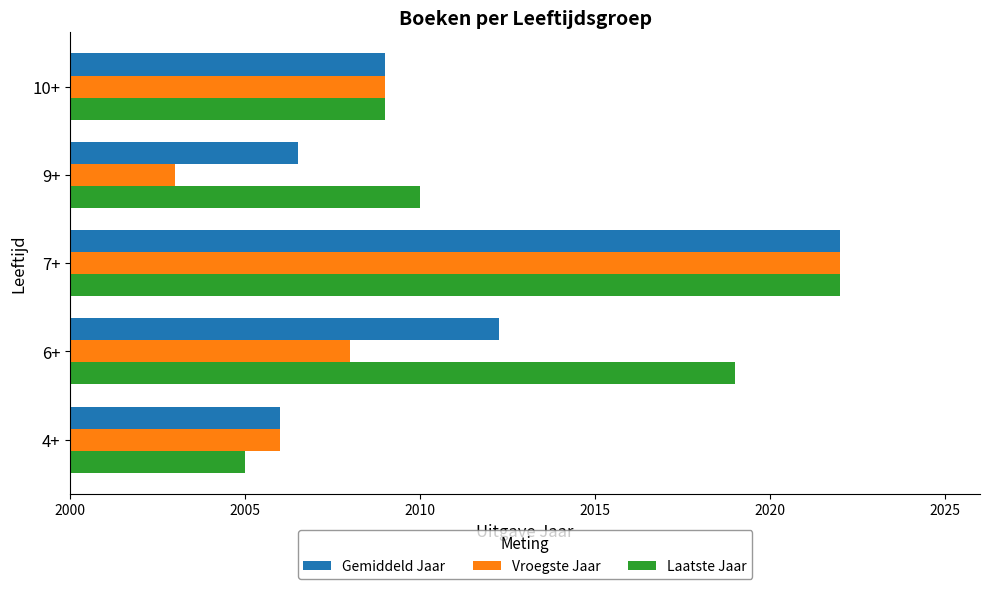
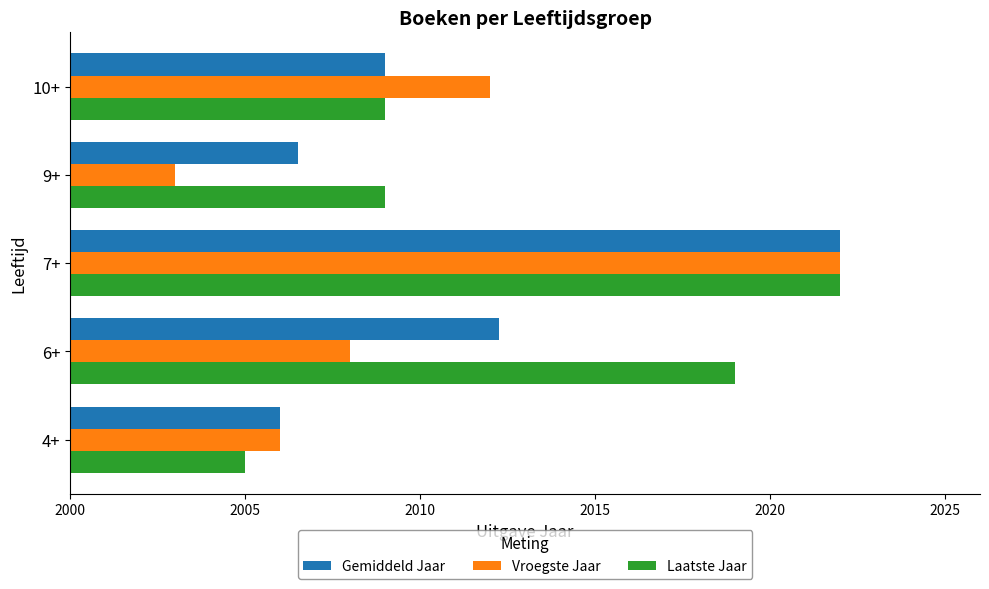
Vroegste Jaar, 10+: 2009 -> 2012
Laatste Jaar, 9+: 2010 -> 2009
